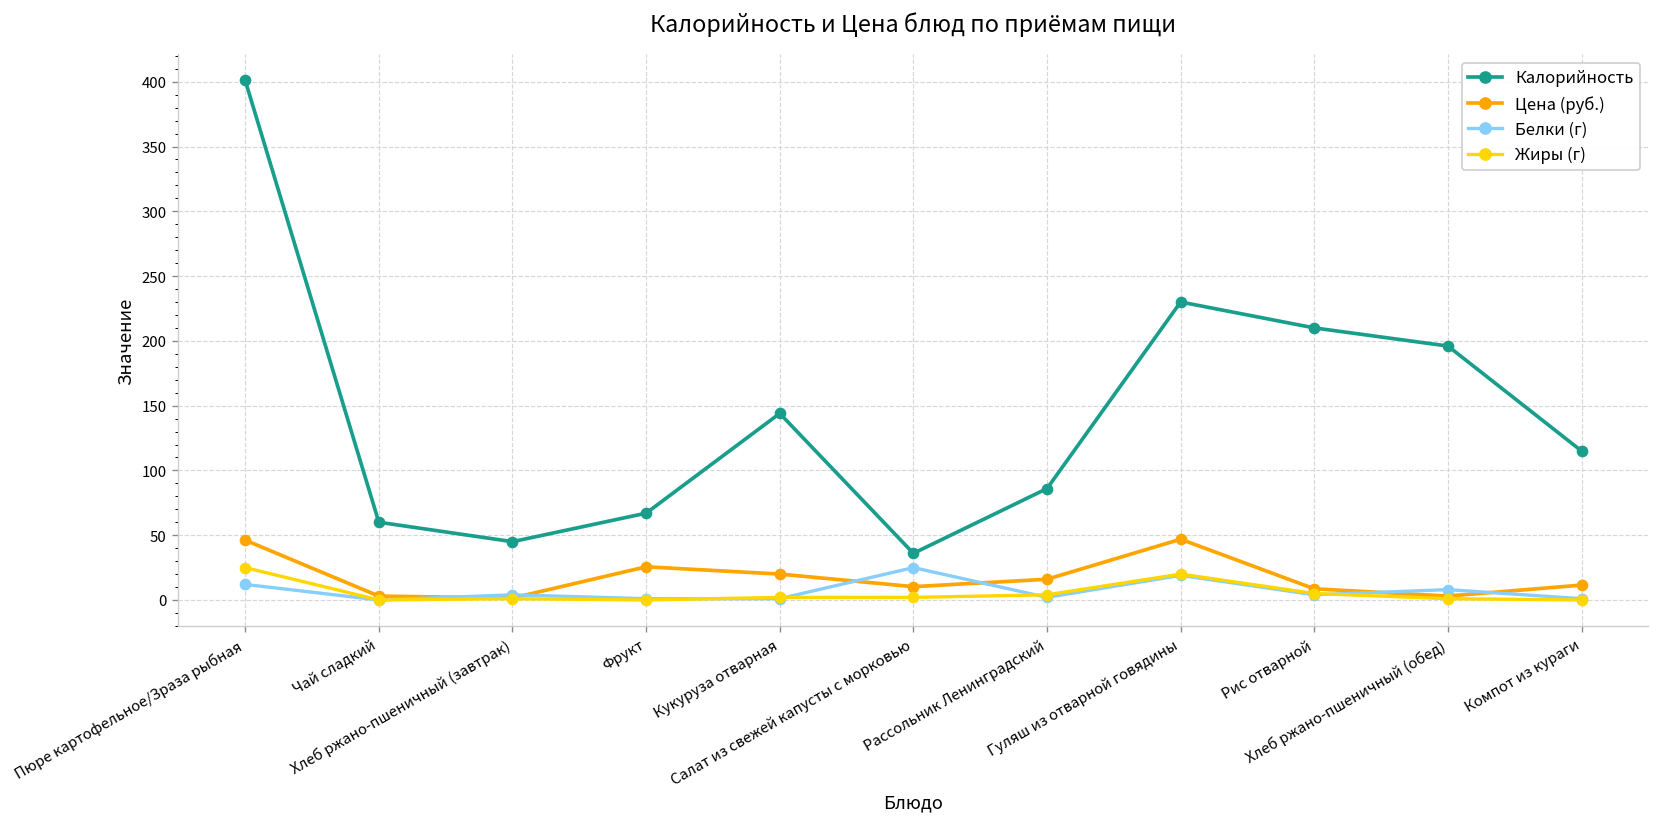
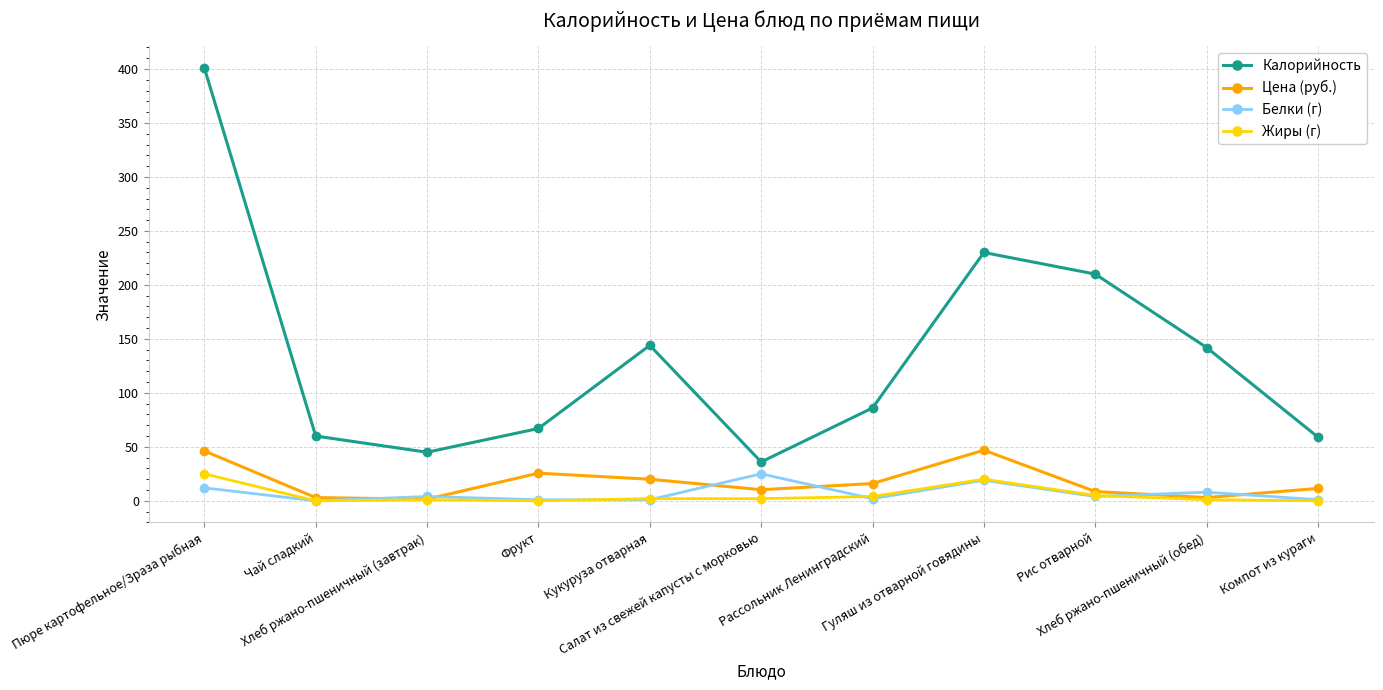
Калорийность, Хлеб ржано-пшеничный (обед): 196 -> 142
Калорийность, Компот из кураги: 115 -> 59
